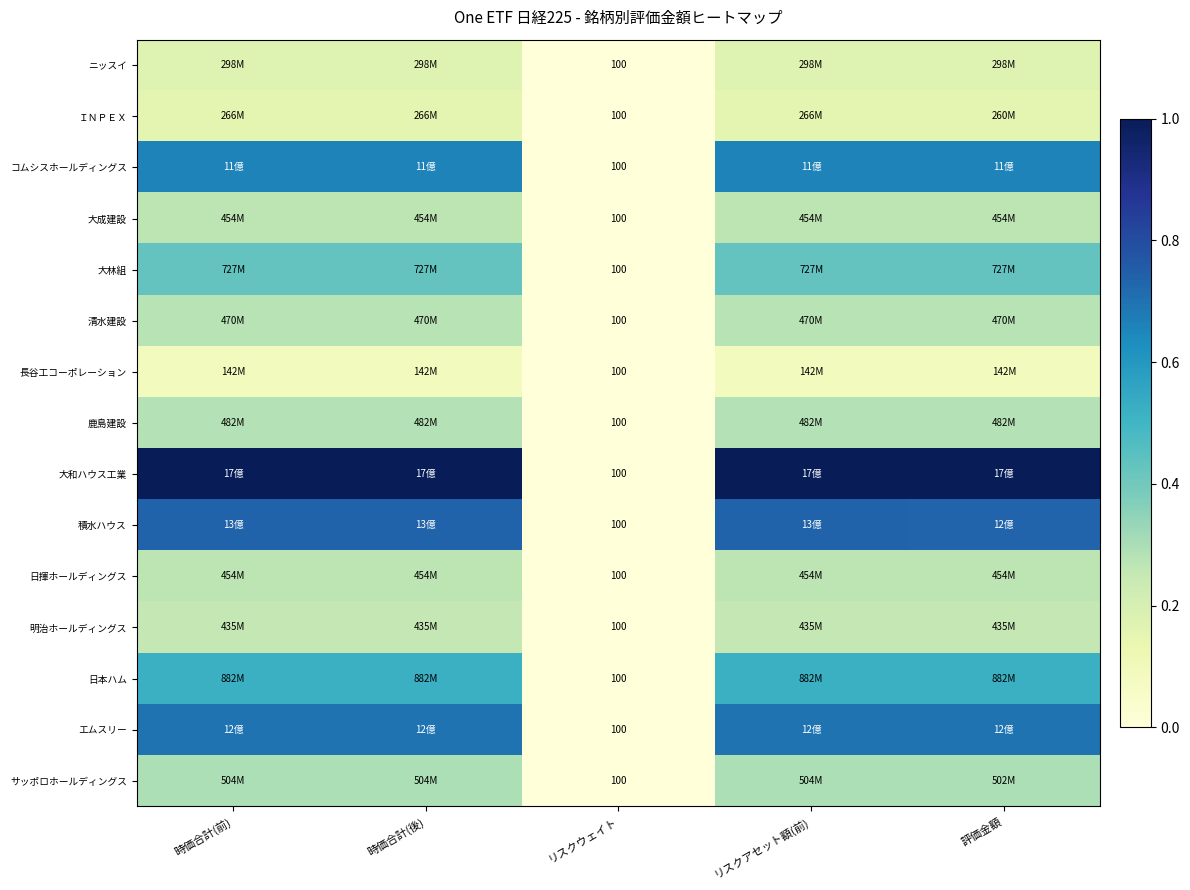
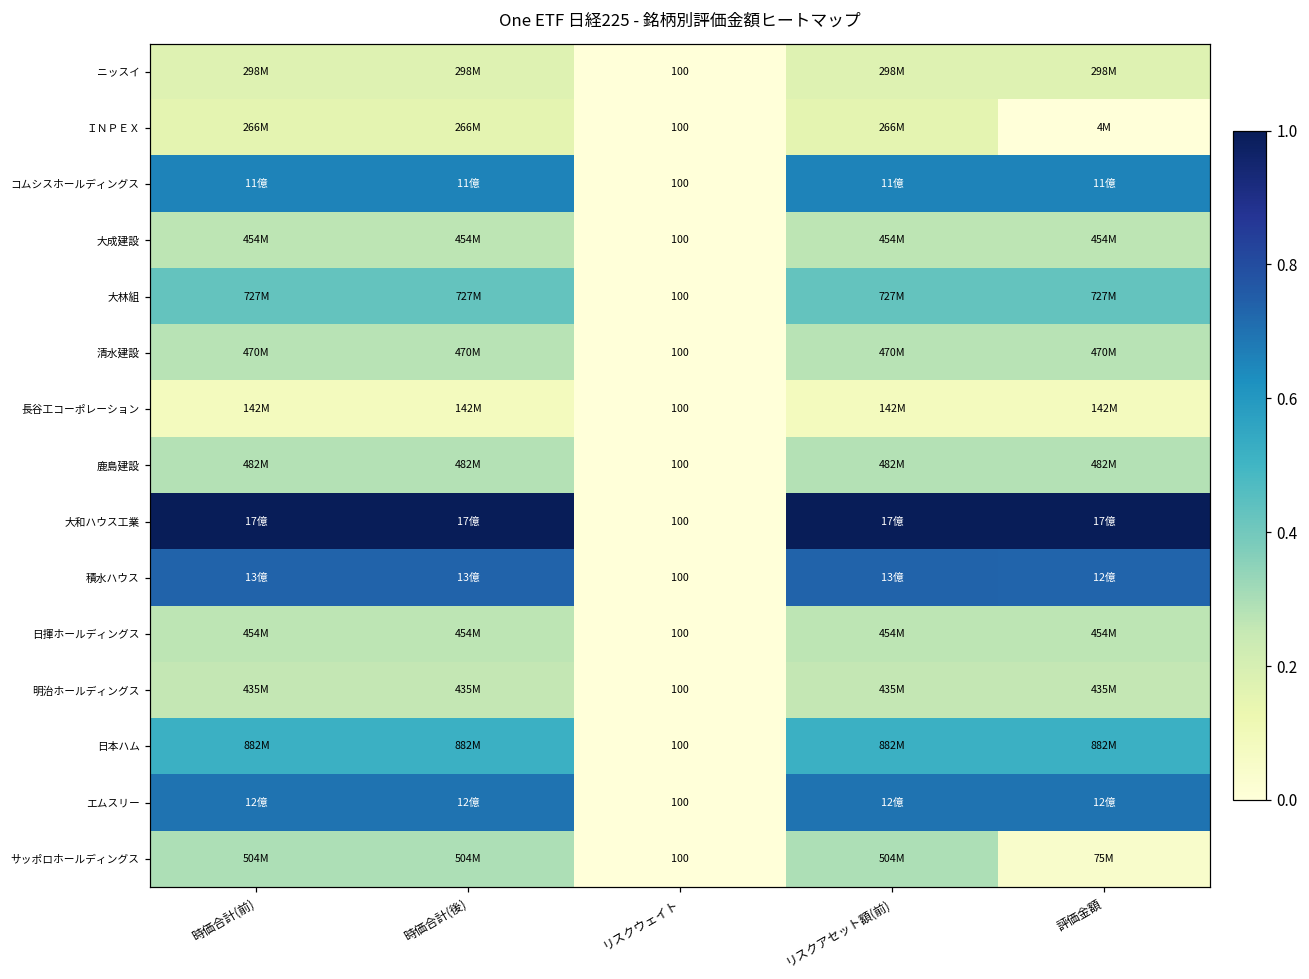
ＩＮＰＥＸ, 評価金額: 260M -> 4M
サッポロホールディングス, 評価金額: 502M -> 75M
